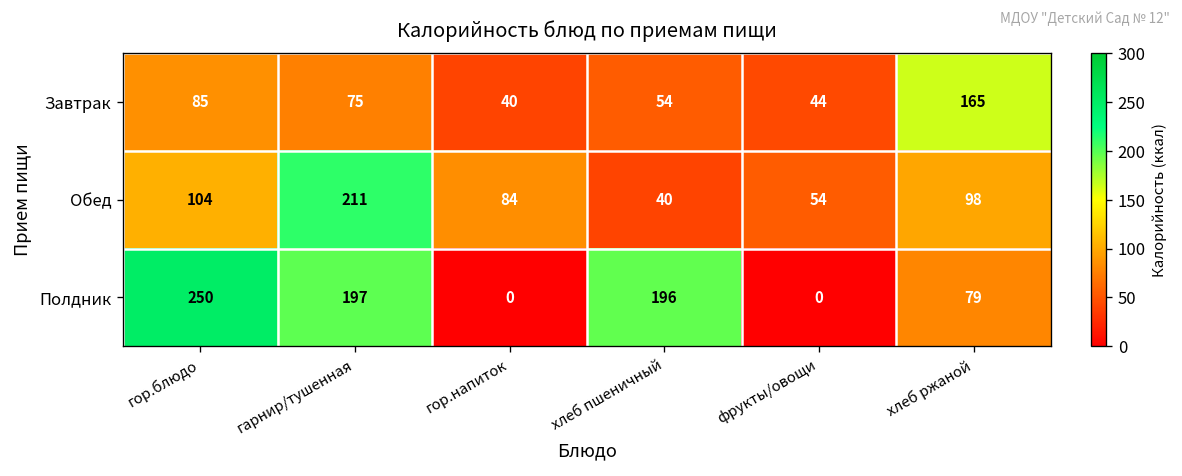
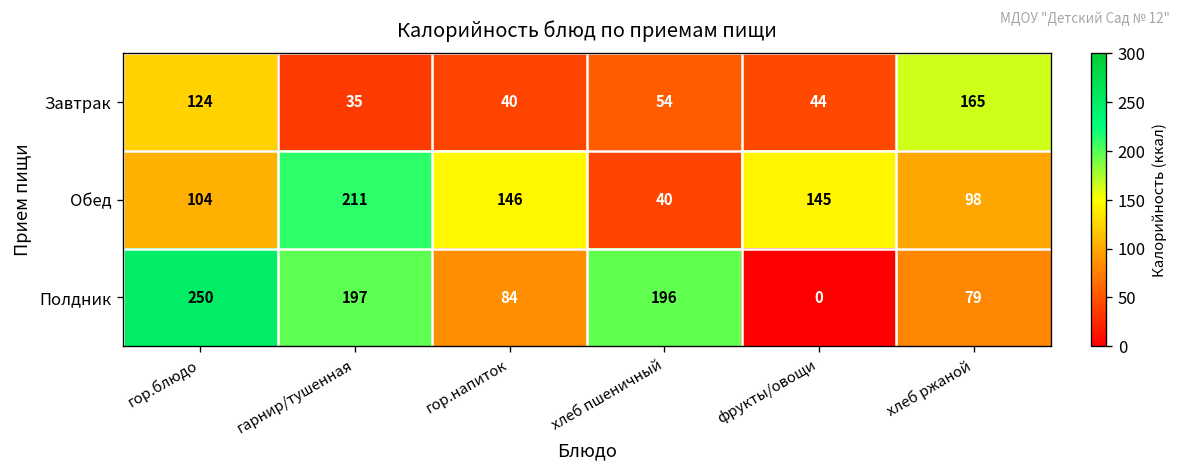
Завтрак, гор.блюдо: 85 -> 124
Завтрак, гарнир/тушенная: 75 -> 35
Обед, гор.напиток: 84 -> 146
Обед, фрукты/овощи: 54 -> 145
Полдник, гор.напиток: 0 -> 84
